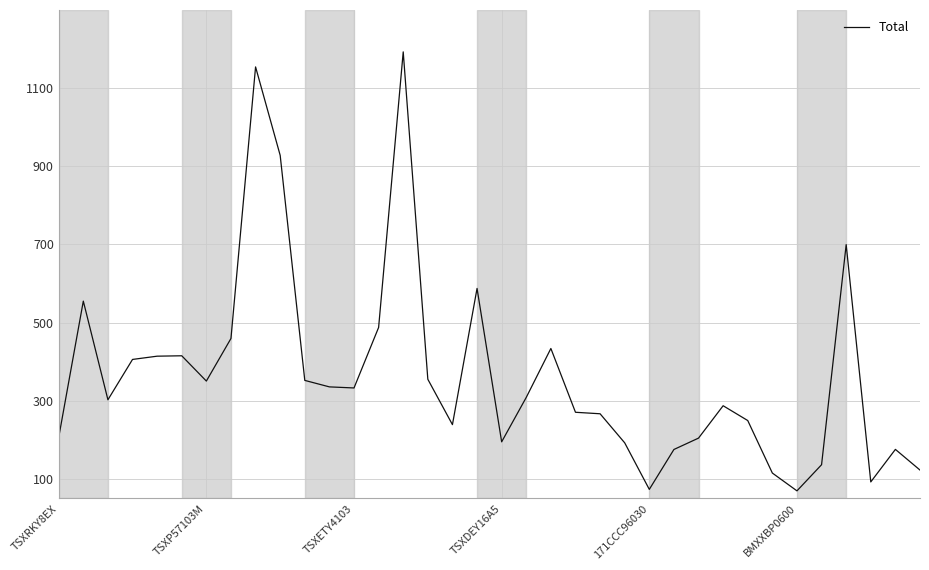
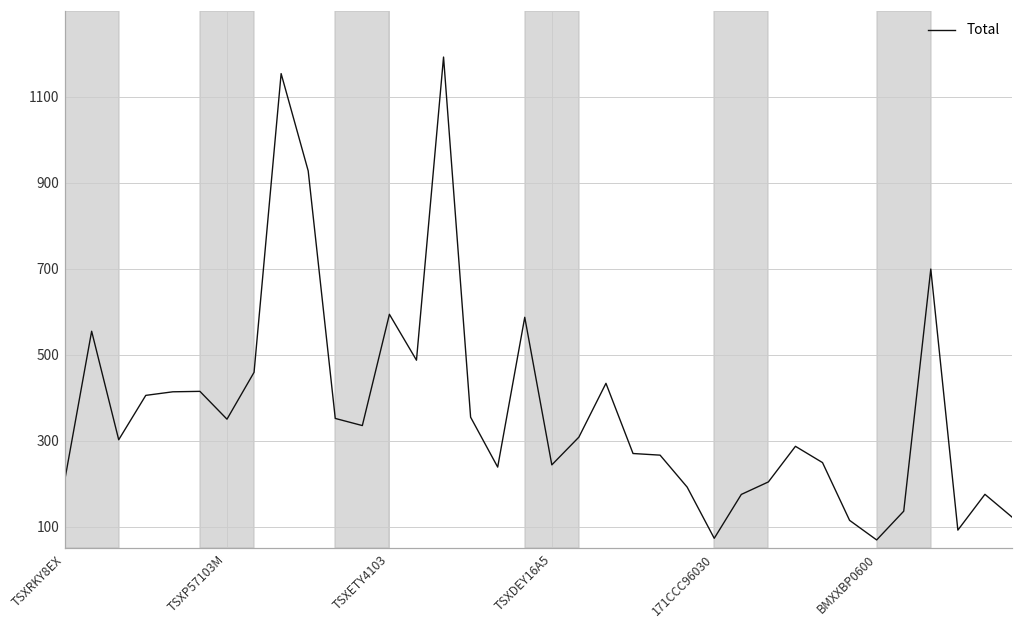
TSXETY4103: 330 -> 590
TSXDEY16A5: 190 -> 240
